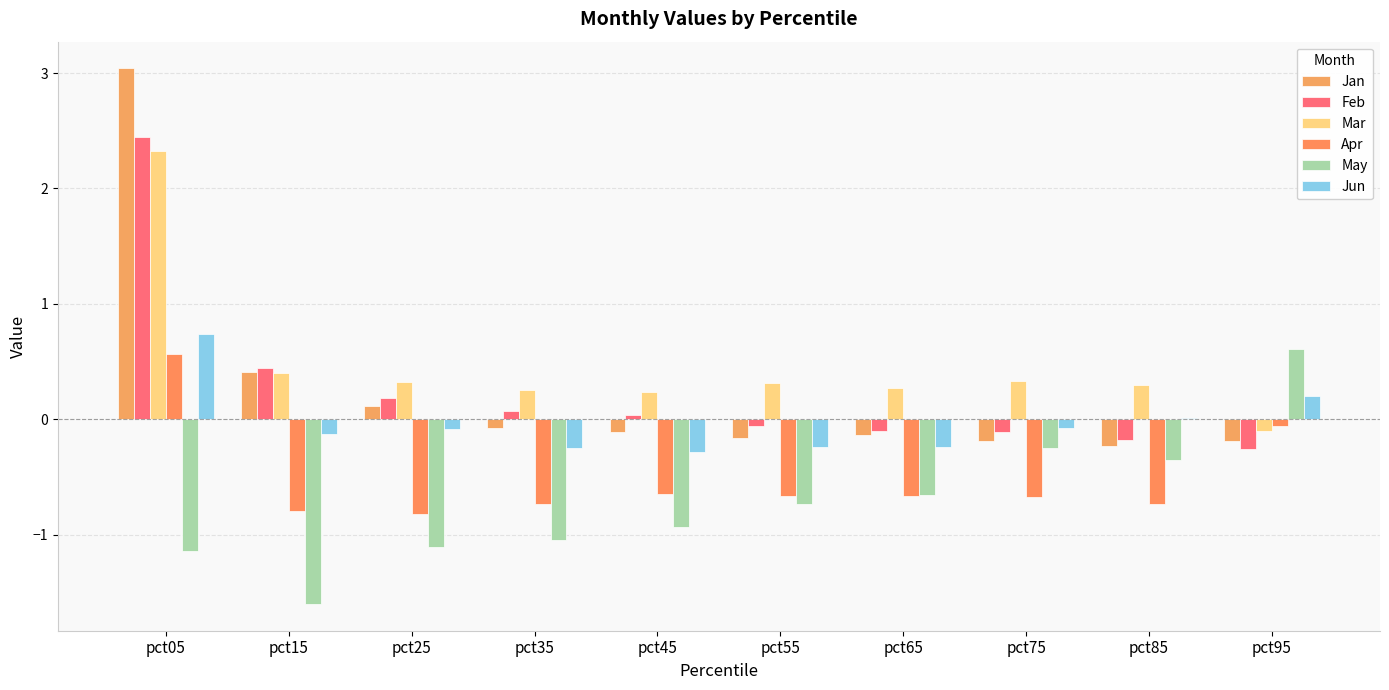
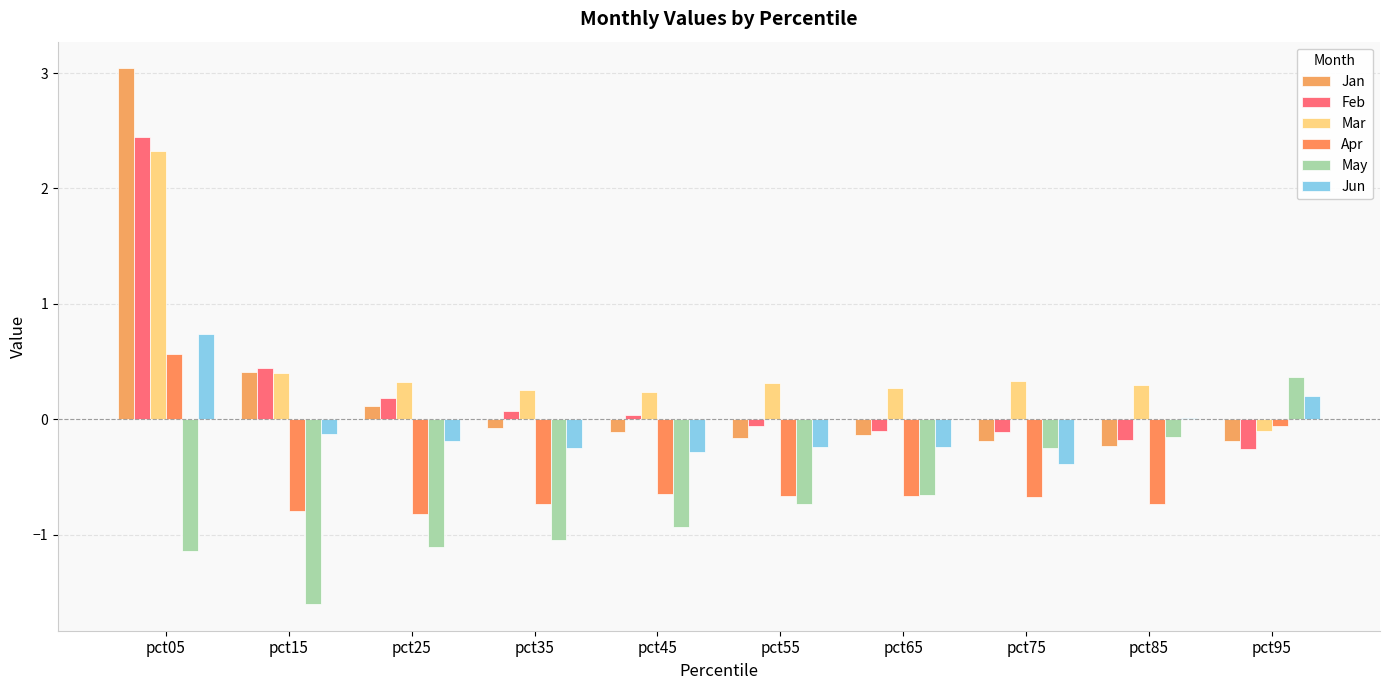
Jun, pct25: -0.09 -> -0.19
Jun, pct75: -0.08 -> -0.39
May, pct85: -0.36 -> -0.16
May, pct95: 0.61 -> 0.36
